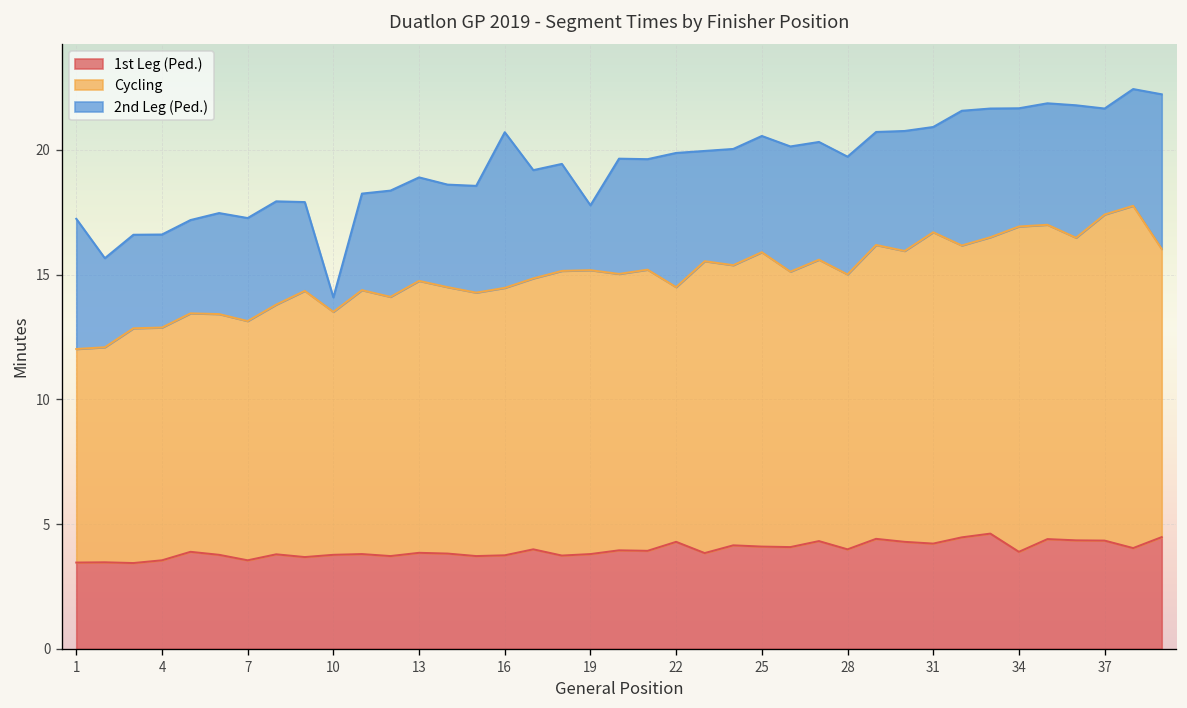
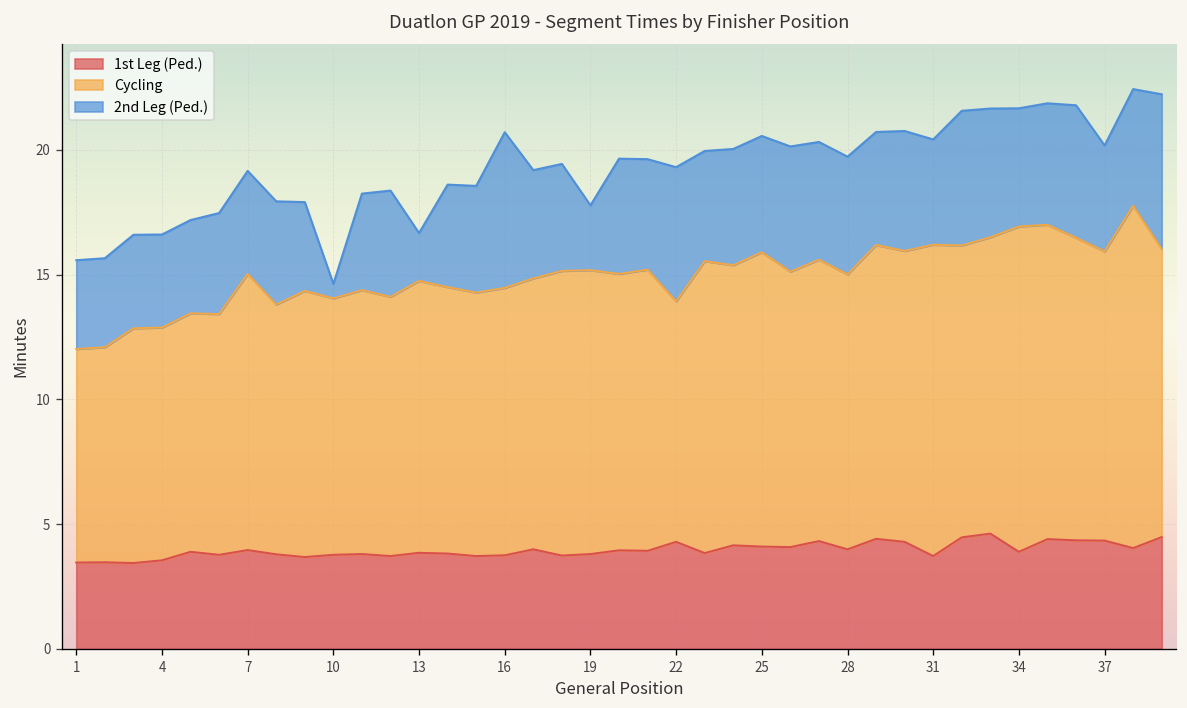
2nd Leg (Ped.), 1: 5.2 -> 3.6
1st Leg (Ped.), 7: 3.6 -> 4.0
Cycling, 7: 9.6 -> 11.1
Cycling, 10: 9.7 -> 10.3
2nd Leg (Ped.), 13: 4.1 -> 1.9
Cycling, 22: 10.2 -> 9.6
1st Leg (Ped.), 31: 4.2 -> 3.7
Cycling, 37: 13.1 -> 11.6
